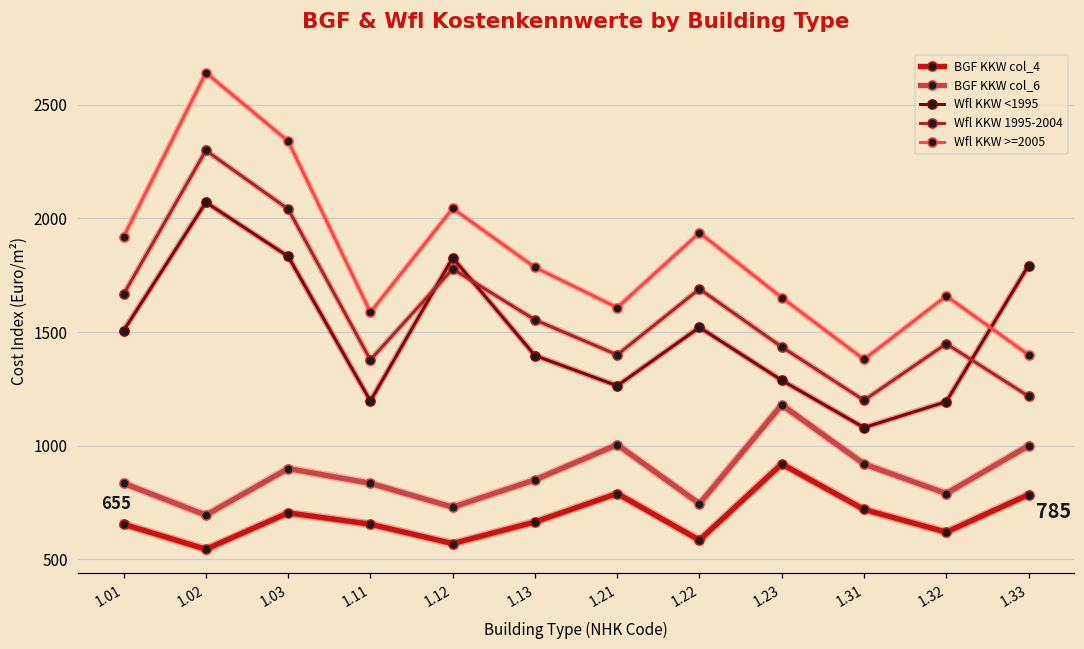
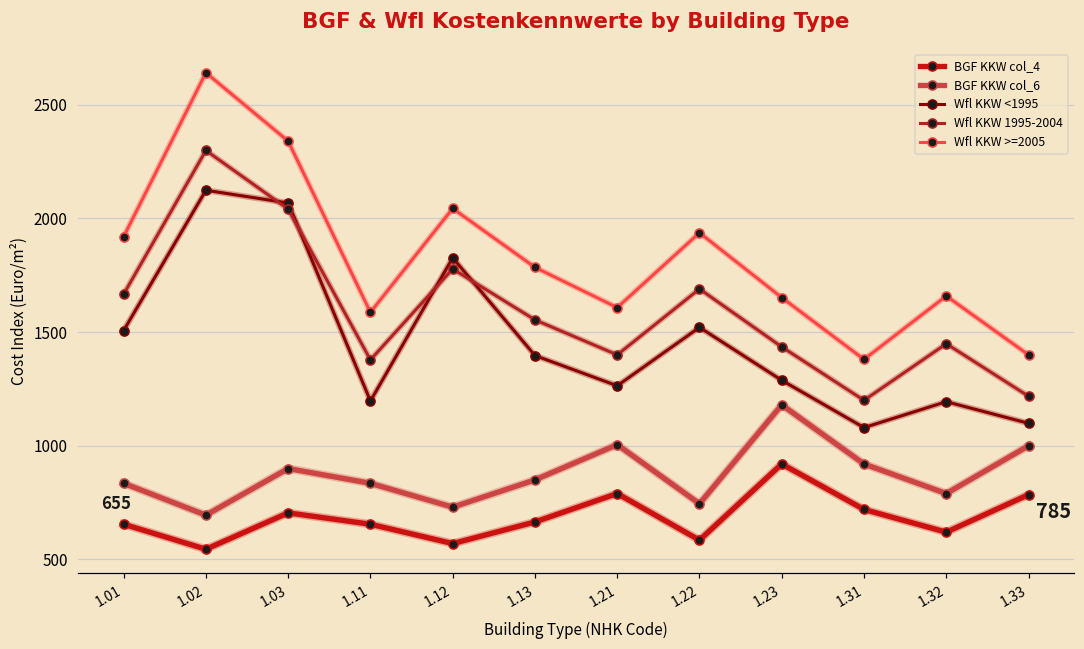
Wfl KKW <1995, 1.02: 2070 -> 2120
Wfl KKW <1995, 1.03: 1830 -> 2070
Wfl KKW <1995, 1.33: 1790 -> 1100
